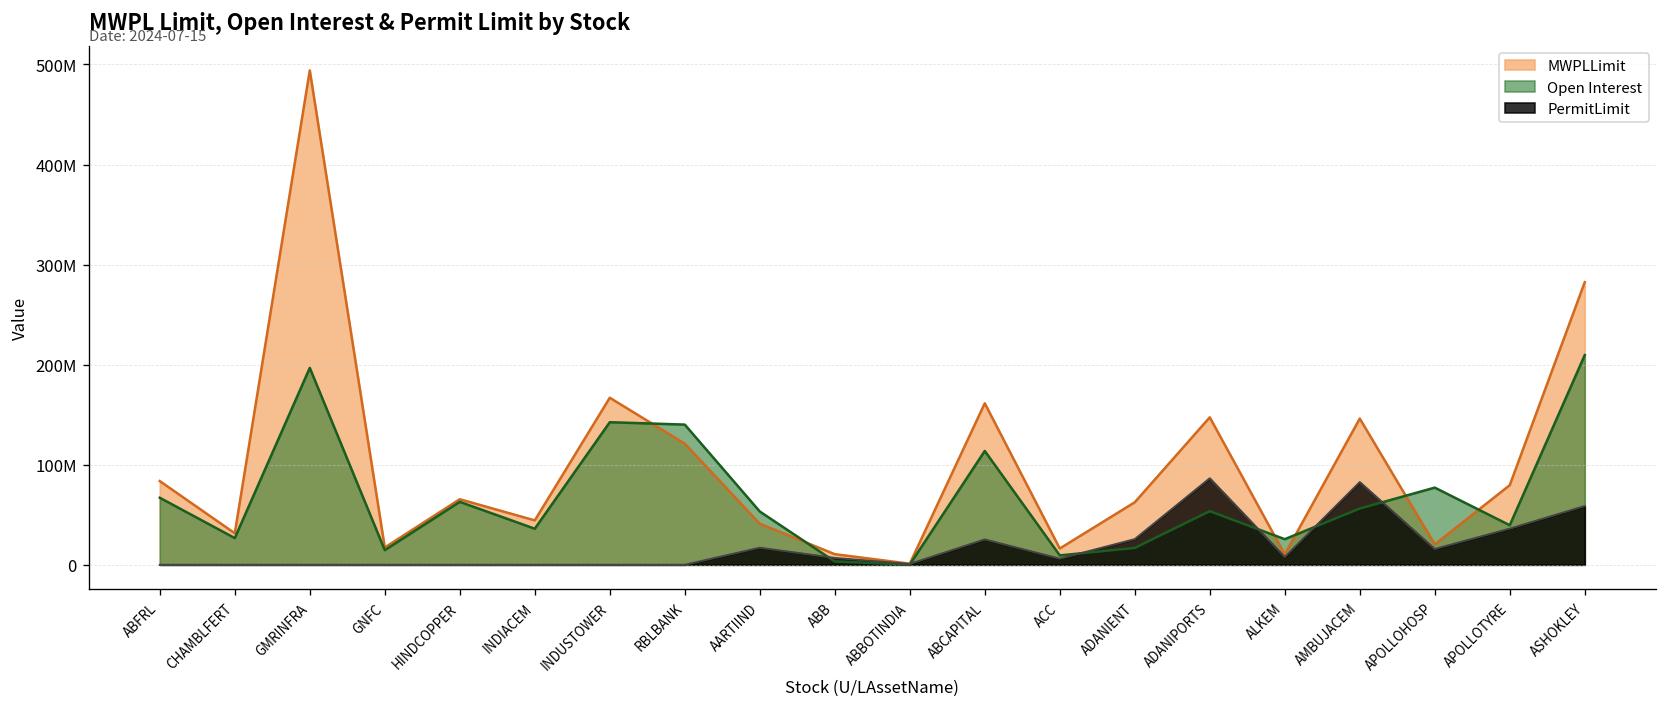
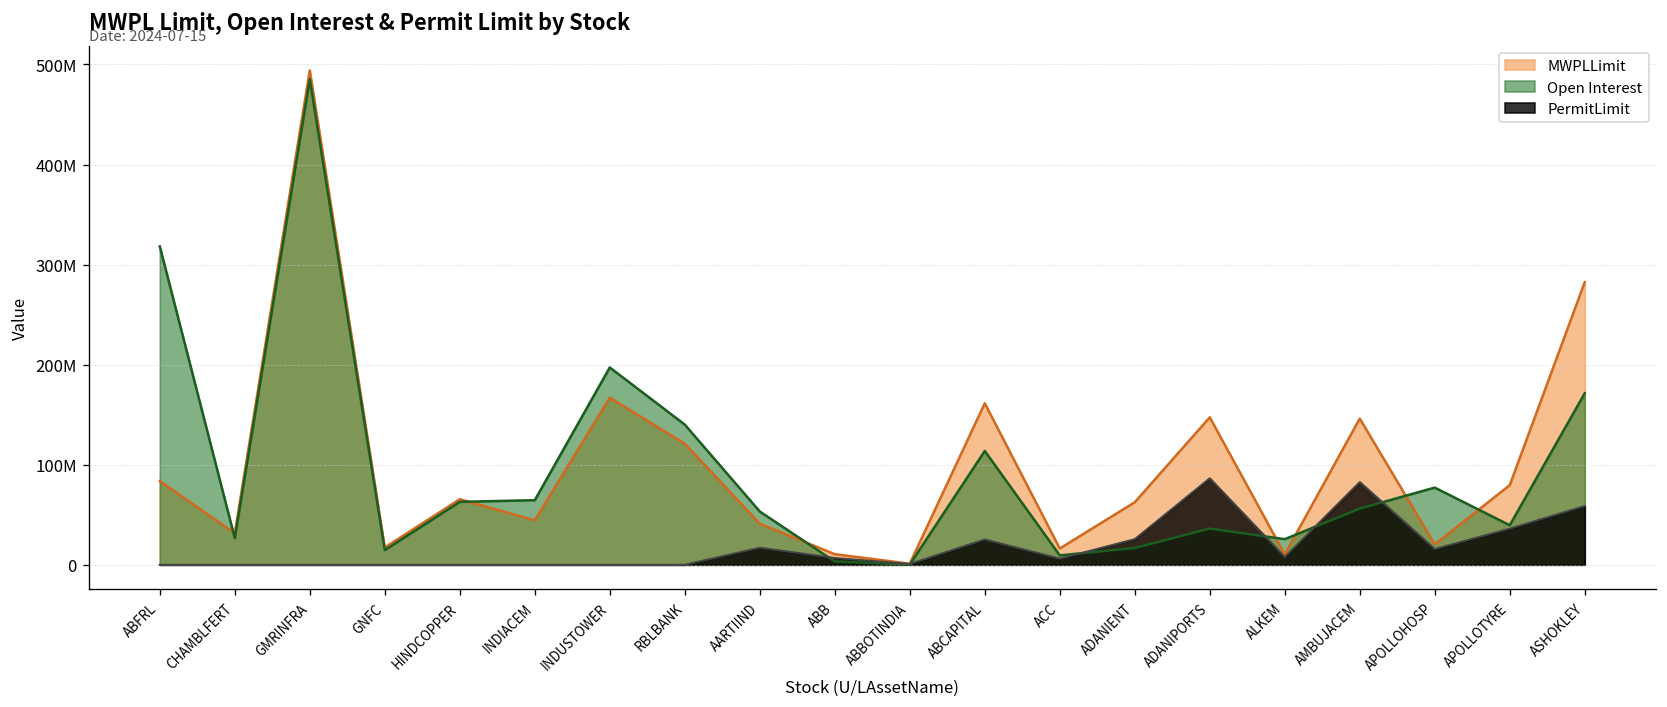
Open Interest, ABFRL: 70000000 -> 320000000
Open Interest, GMRINFRA: 200000000 -> 490000000
Open Interest, INDIACEM: 40000000 -> 60000000
Open Interest, INDUSTOWER: 140000000 -> 200000000
Open Interest, ADANIPORTS: 50000000 -> 40000000
Open Interest, ASHOKLEY: 210000000 -> 170000000
